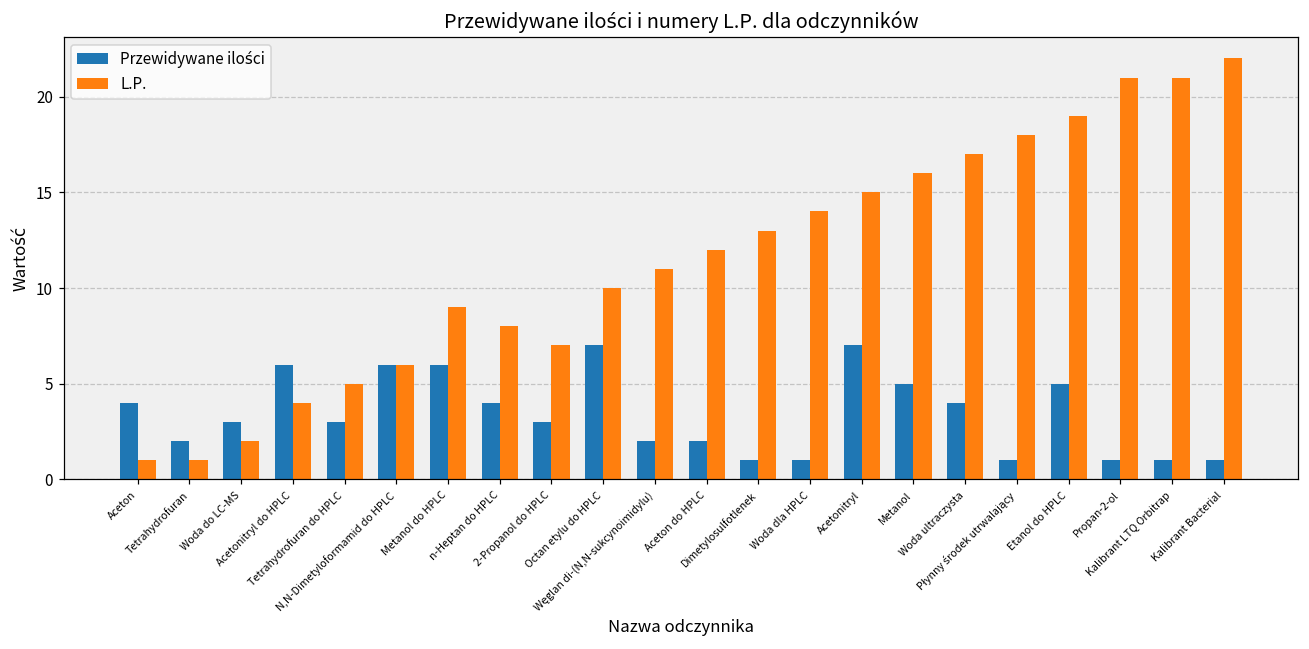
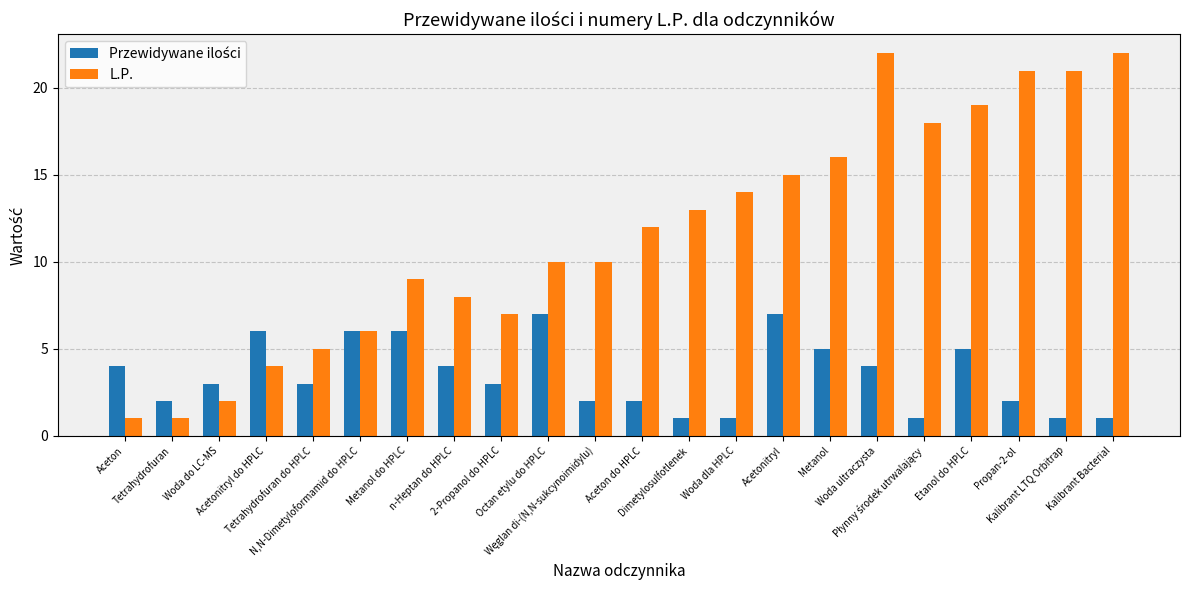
L.P., Węglan di-(N,N-sukcynoimidylu): 11 -> 10
L.P., Woda ultraczysta: 17 -> 22
Przewidywane ilości, Propan-2-ol: 1 -> 2
